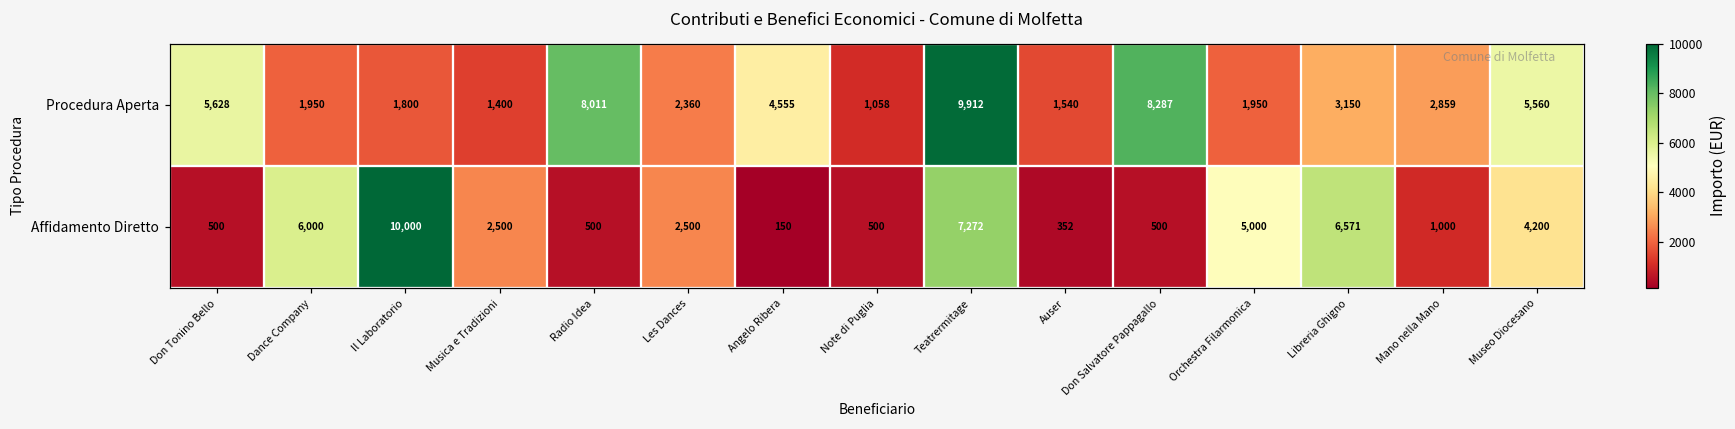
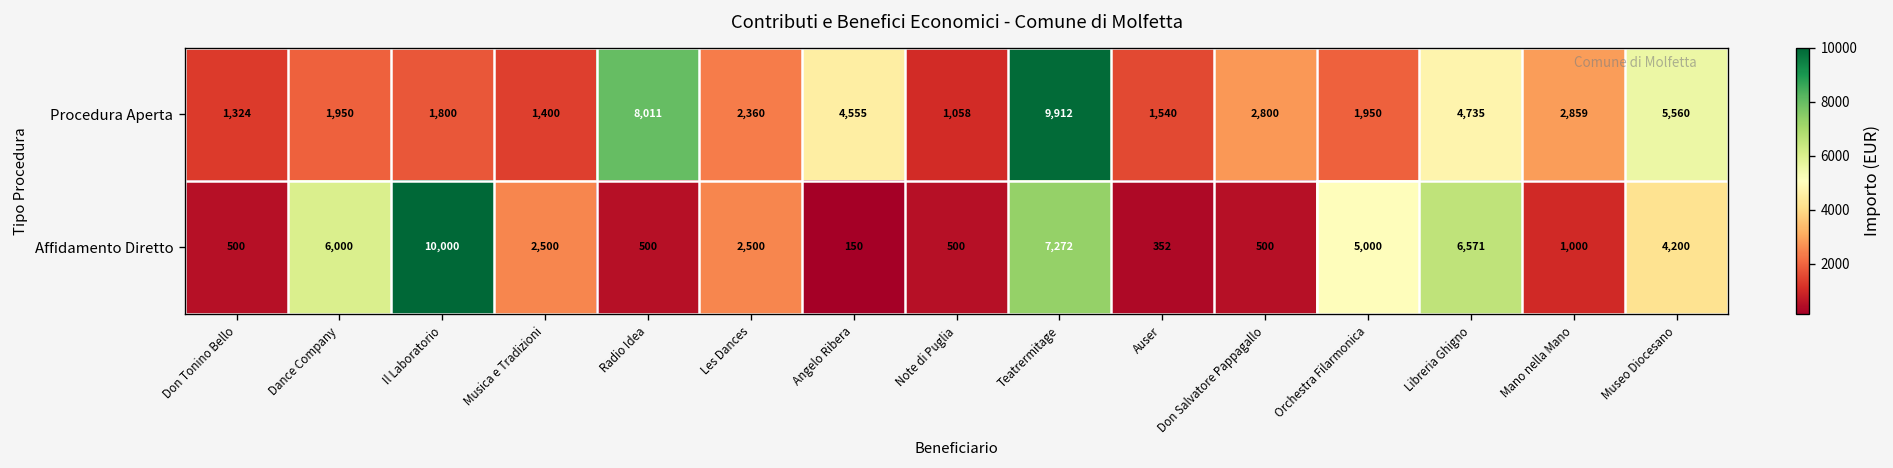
Procedura Aperta, Don Tonino Bello: 5,628 -> 1,324
Procedura Aperta, Don Salvatore Pappagallo: 8,287 -> 2,800
Procedura Aperta, Libreria Ghigno: 3,150 -> 4,735
